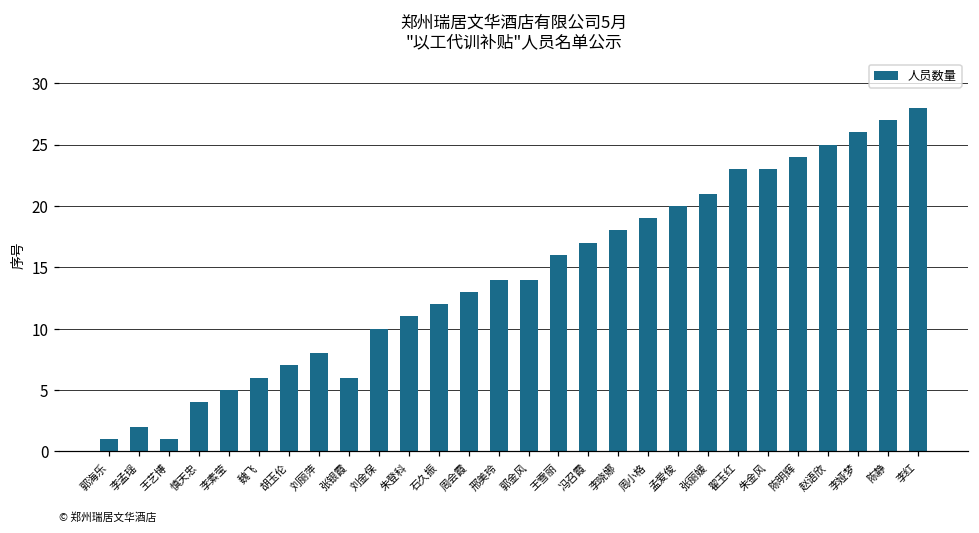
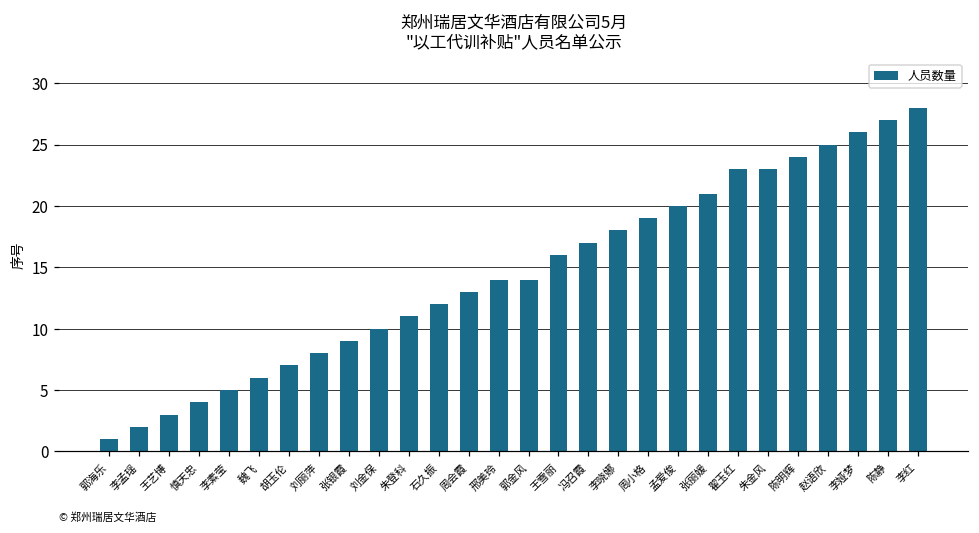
王艺博: 1 -> 3
张银霞: 6 -> 9
